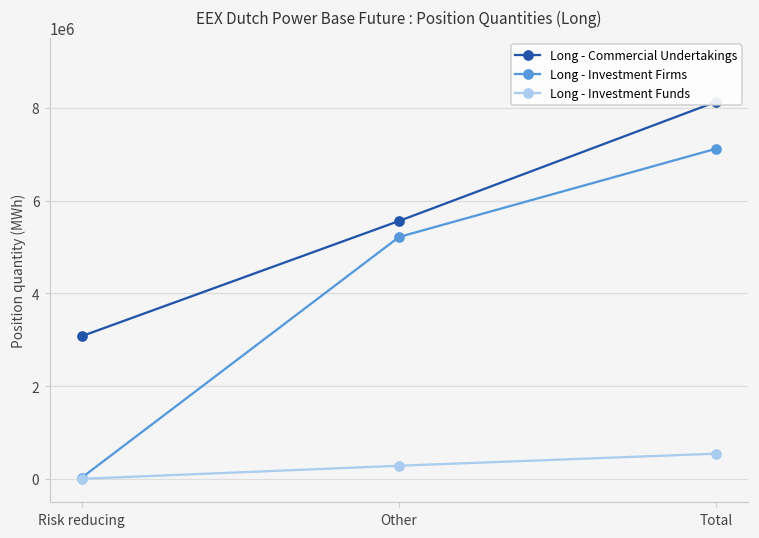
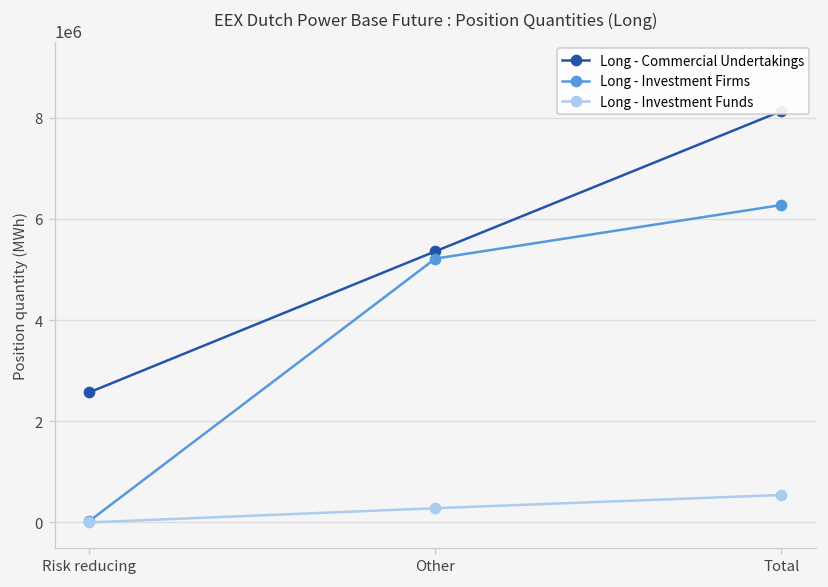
Long - Commercial Undertakings, Risk reducing: 3100000 -> 2600000
Long - Commercial Undertakings, Other: 5600000 -> 5400000
Long - Investment Firms, Total: 7100000 -> 6300000
